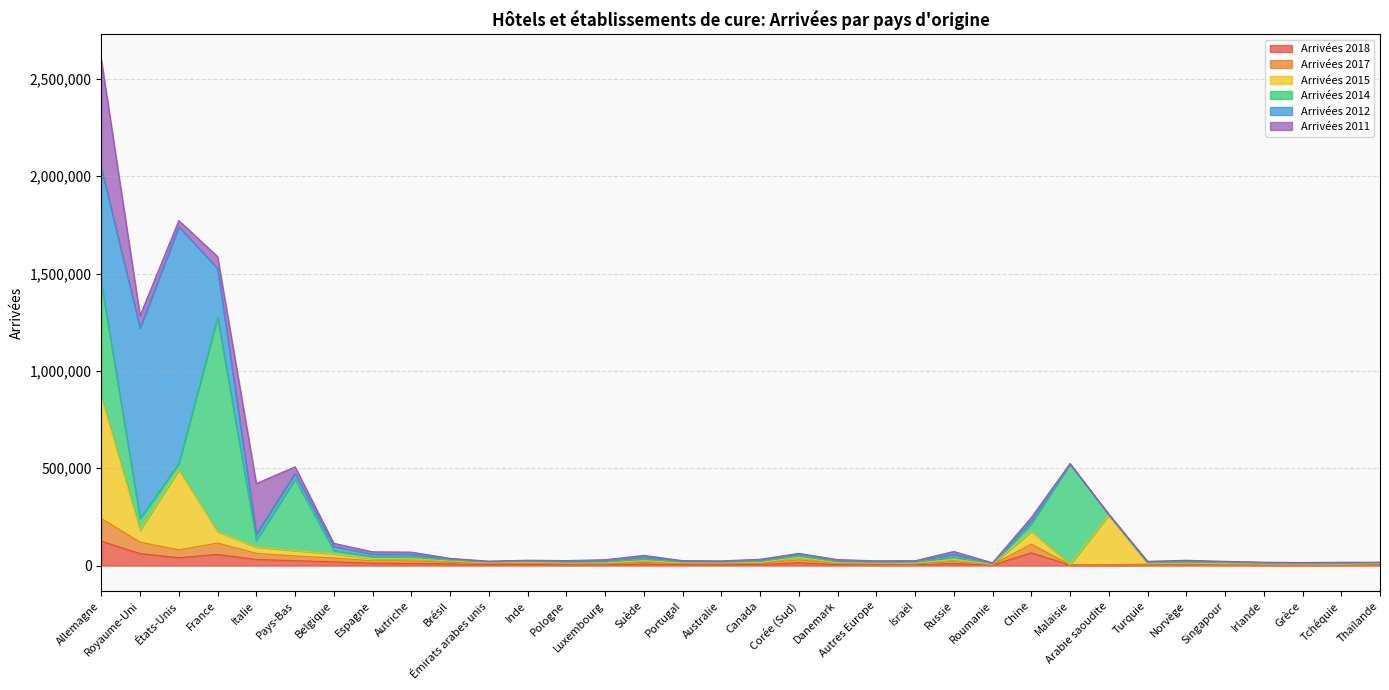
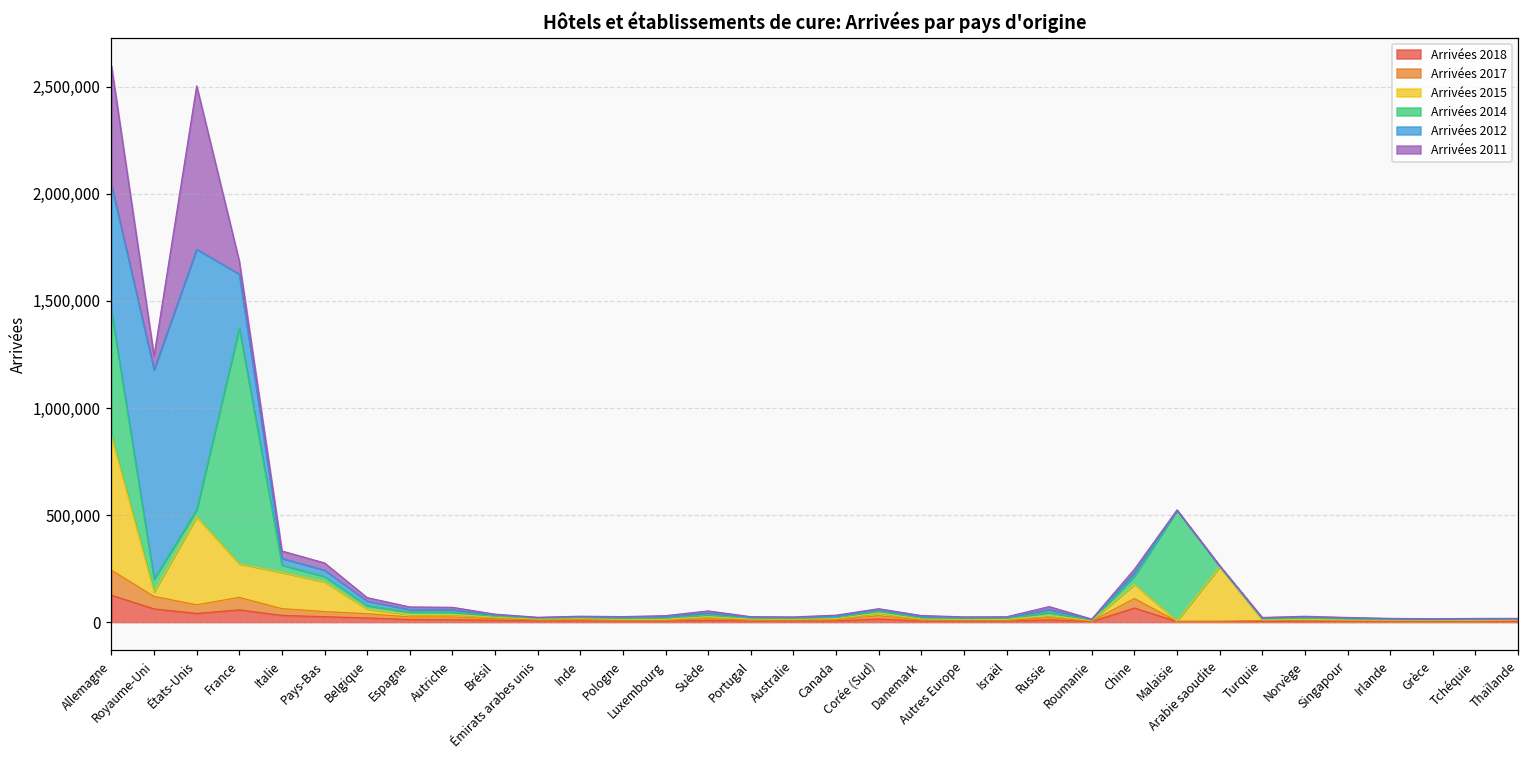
Arrivées 2015, Royaume-Uni: 60,000 -> 20,000
Arrivées 2011, États-Unis: 30,000 -> 760,000
Arrivées 2015, France: 60,000 -> 160,000
Arrivées 2015, Italie: 30,000 -> 170,000
Arrivées 2011, Italie: 260,000 -> 30,000
Arrivées 2015, Pays-Bas: 30,000 -> 140,000
Arrivées 2014, Pays-Bas: 370,000 -> 30,000
